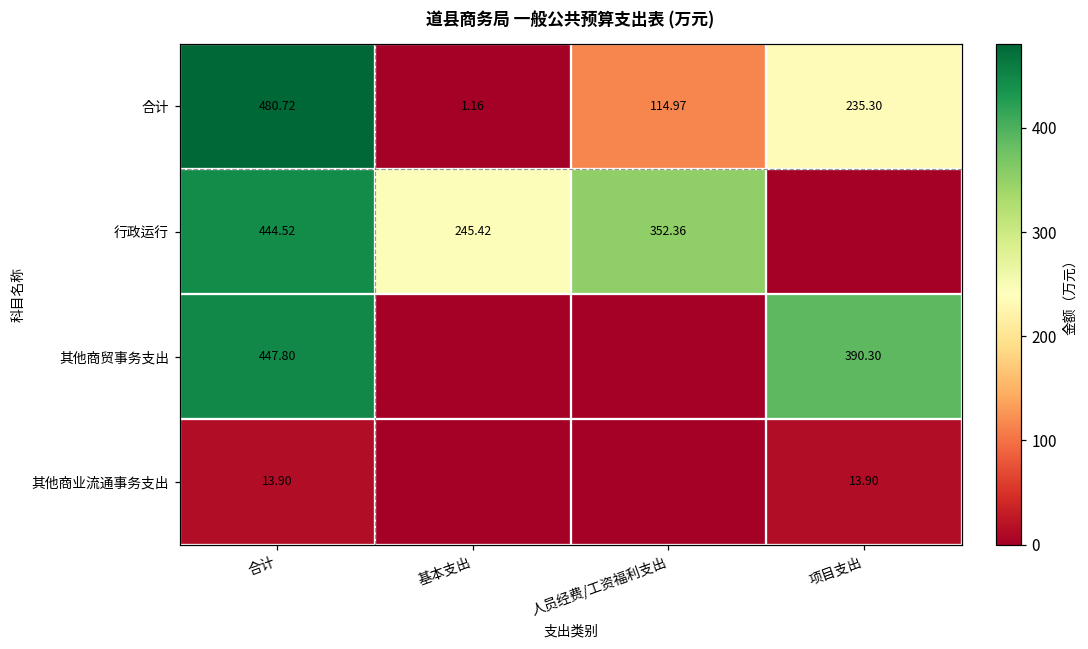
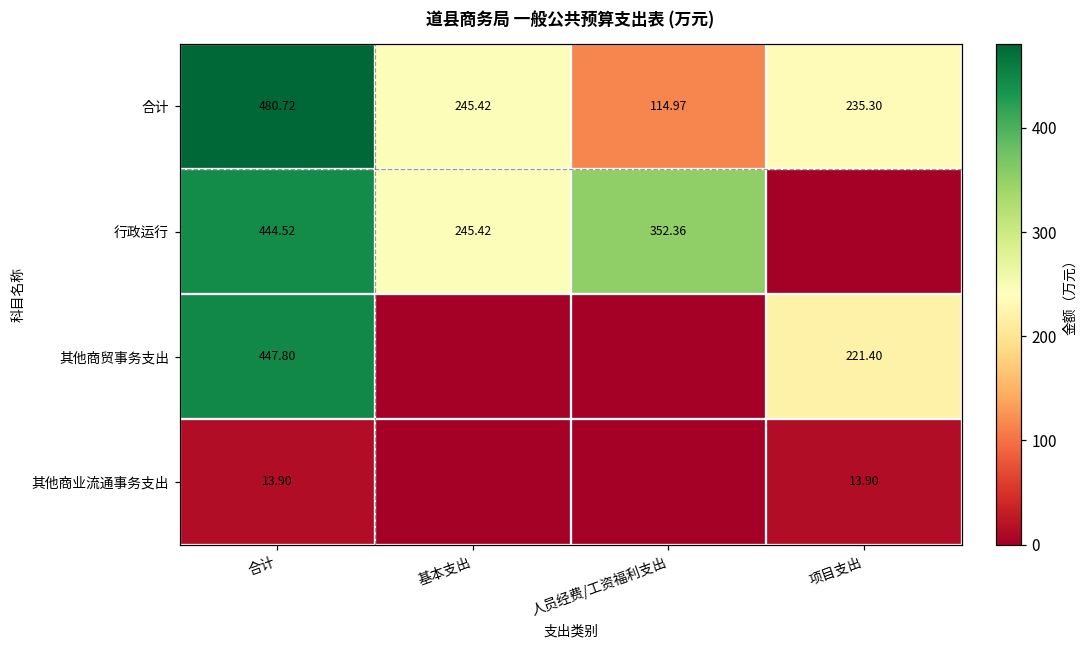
合计, 基本支出: 1.16 -> 245.42
其他商贸事务支出, 项目支出: 390.30 -> 221.40
